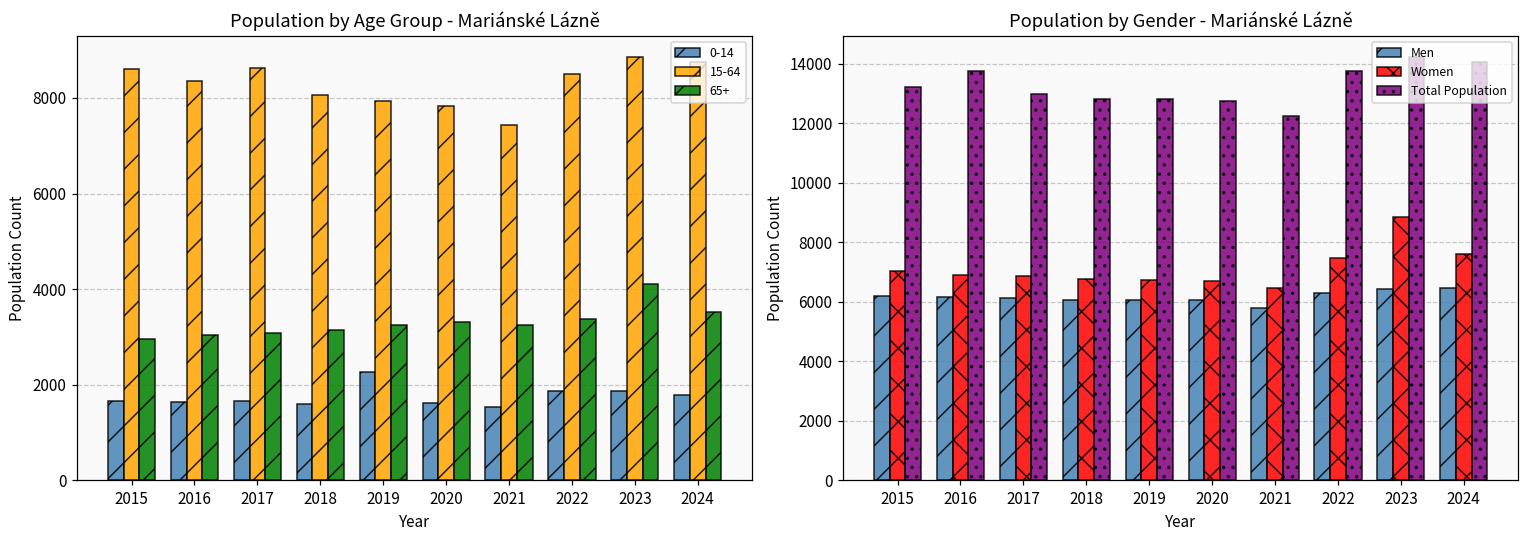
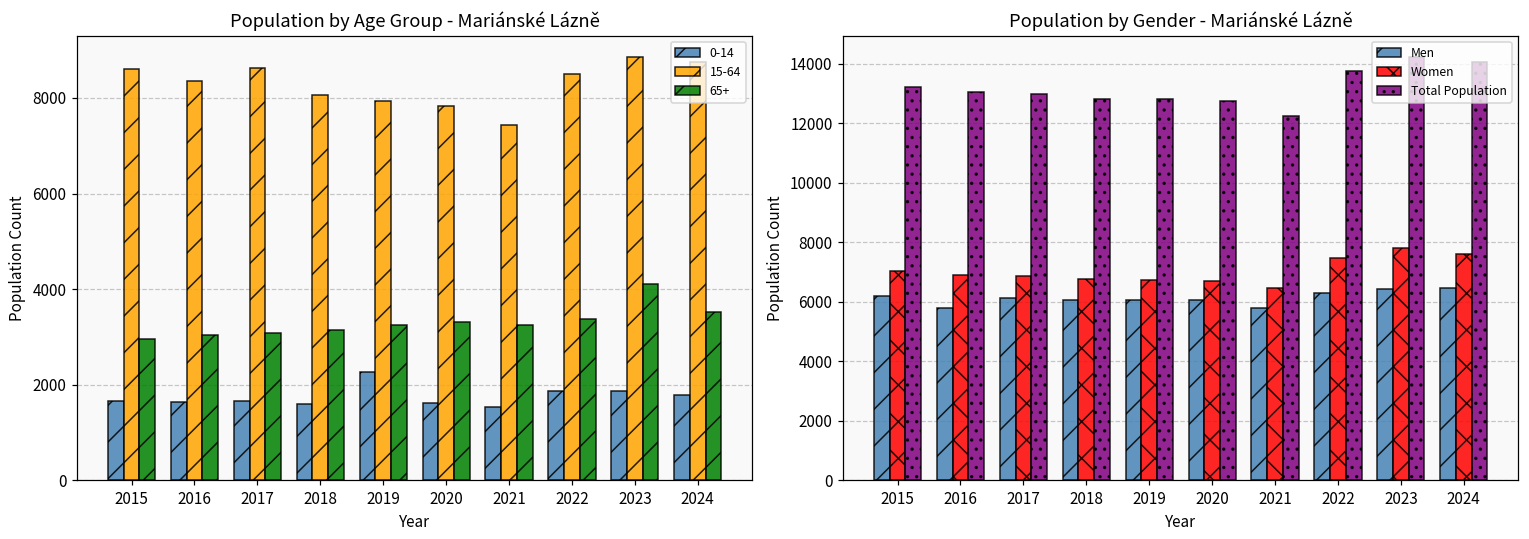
Population by Gender - Mariánské Lázně, Men, 2016: 6200 -> 5800
Population by Gender - Mariánské Lázně, Total Population, 2016: 13800 -> 13000
Population by Gender - Mariánské Lázně, Women, 2023: 8800 -> 7800
